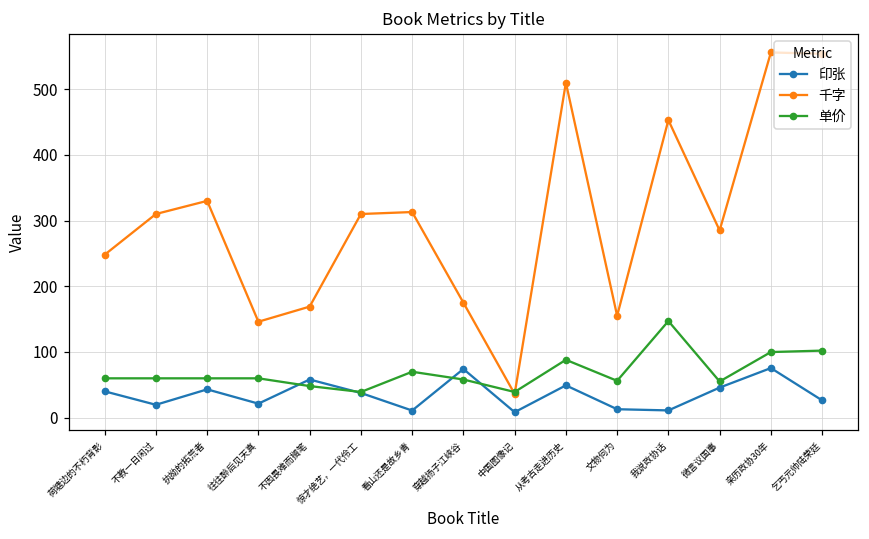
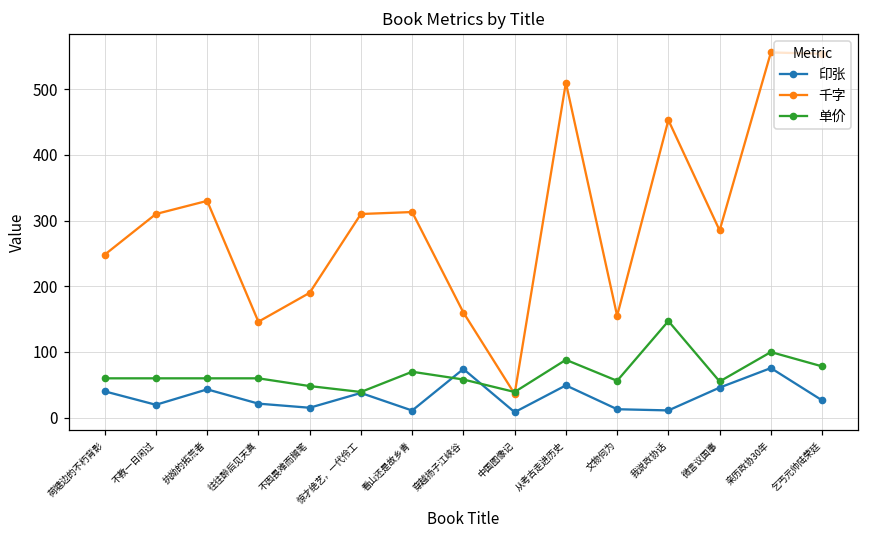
印张, 不因畏难而搁笔: 60 -> 20
千字, 不因畏难而搁笔: 170 -> 190
千字, 穿越扬子江峡谷: 180 -> 160
单价, 乞丐元帅陆荣廷: 100 -> 80
